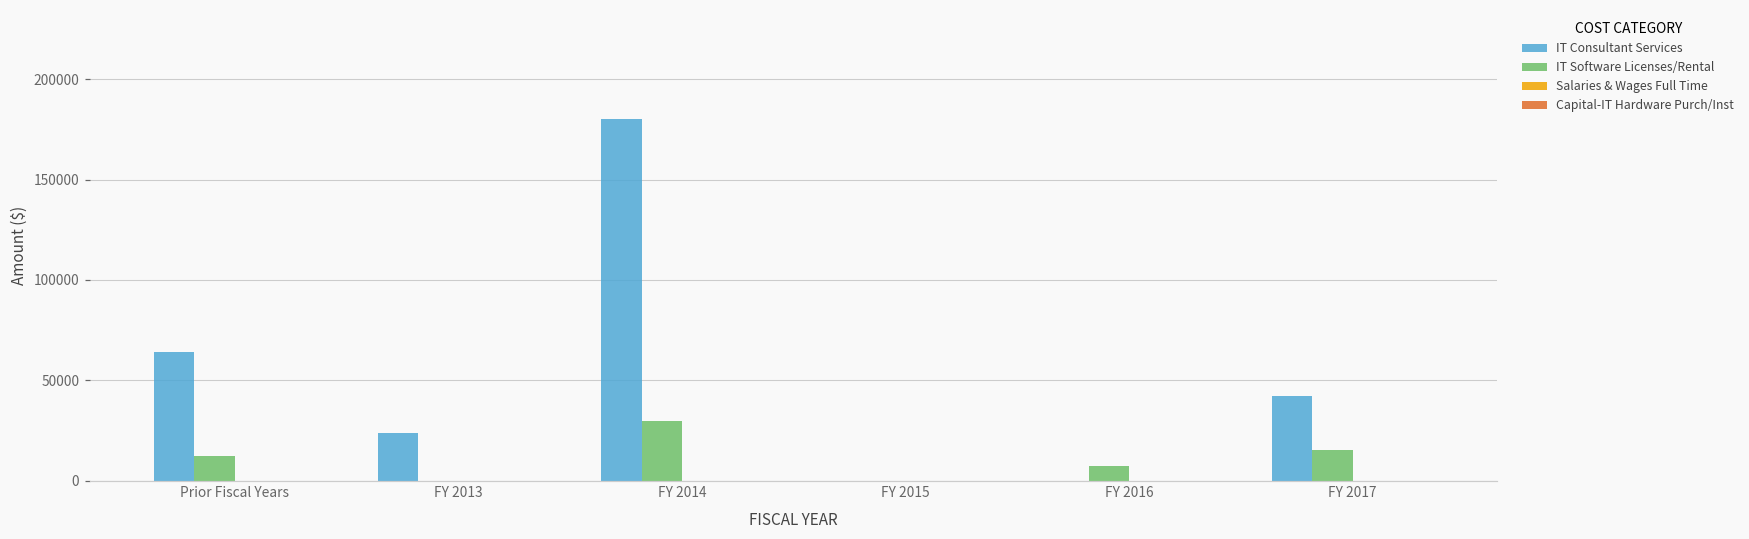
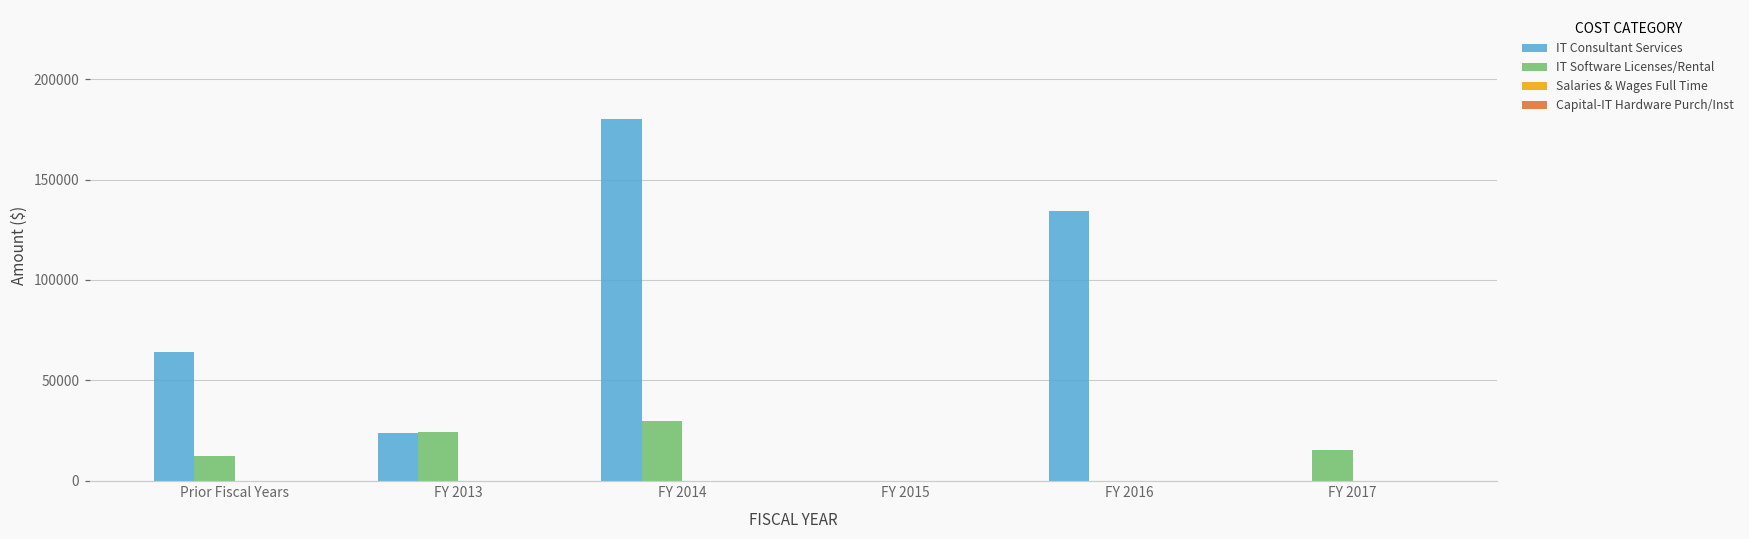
IT Software Licenses/Rental, FY 2013: 0 -> 24000
IT Consultant Services, FY 2016: 0 -> 134000
IT Software Licenses/Rental, FY 2016: 7000 -> 0
IT Consultant Services, FY 2017: 42000 -> 0
